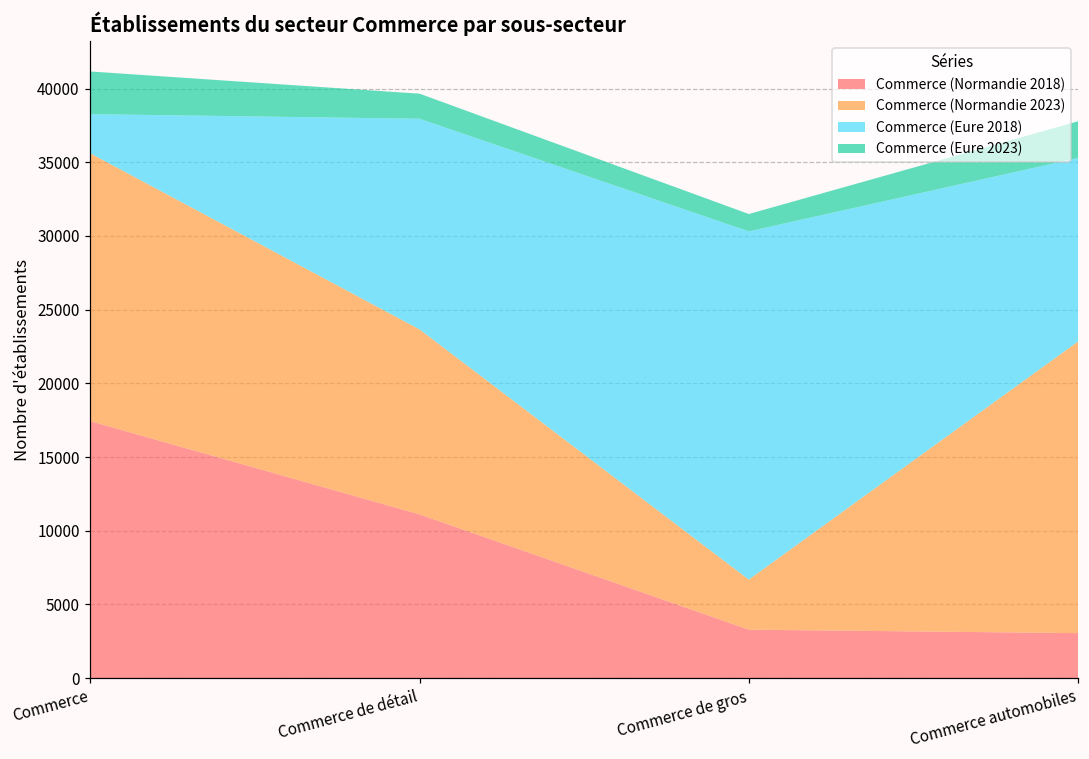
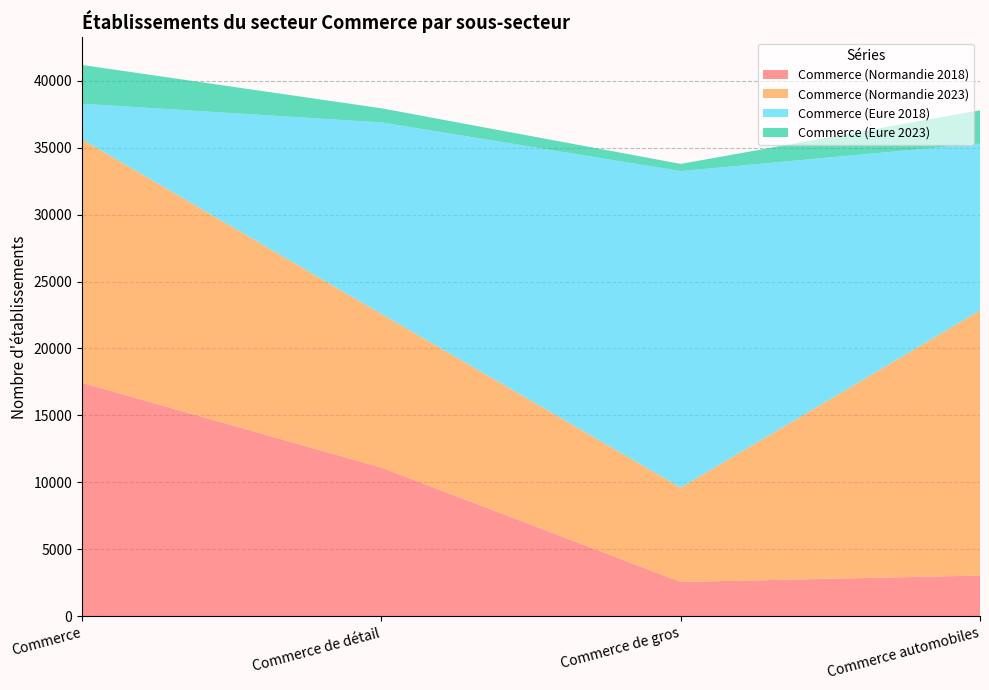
Commerce (Normandie 2023), Commerce de détail: 12600 -> 11500
Commerce (Eure 2023), Commerce de détail: 1700 -> 1100
Commerce (Normandie 2018), Commerce de gros: 3300 -> 2600
Commerce (Normandie 2023), Commerce de gros: 3400 -> 7000
Commerce (Eure 2023), Commerce de gros: 1200 -> 500
